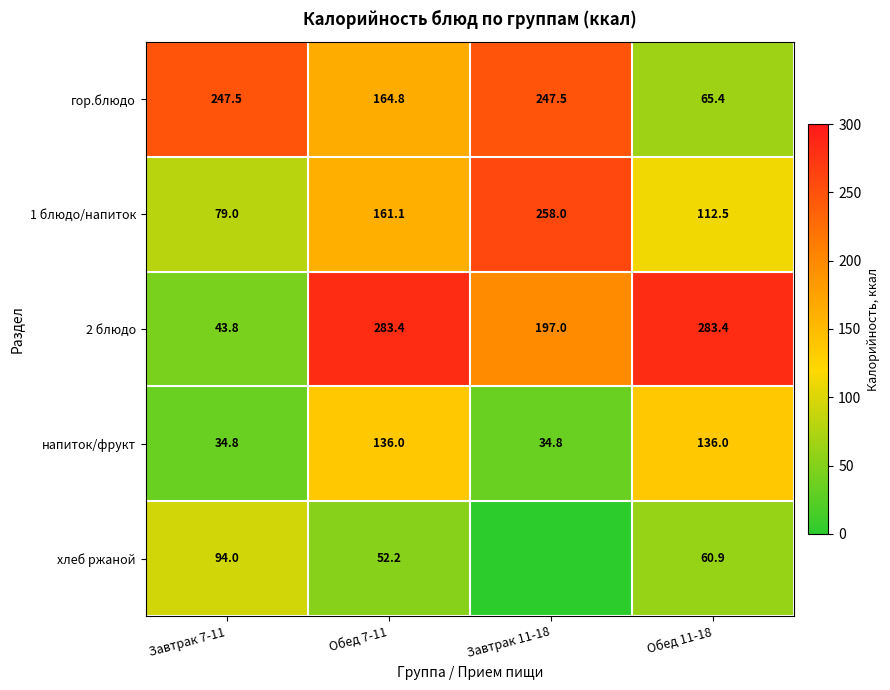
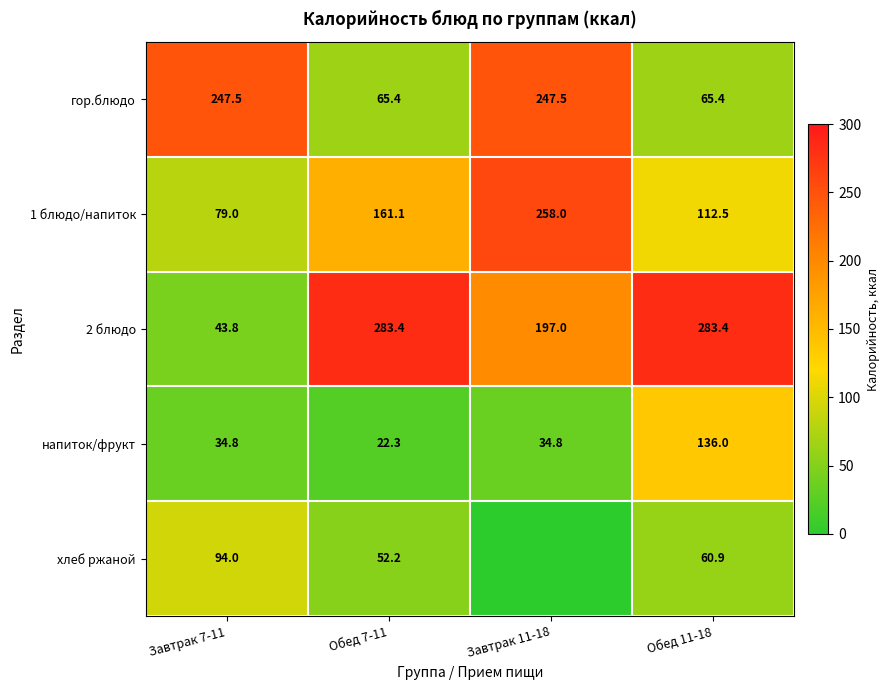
гор.блюдо, Обед 7-11: 164.8 -> 65.4
напиток/фрукт, Обед 7-11: 136.0 -> 22.3
